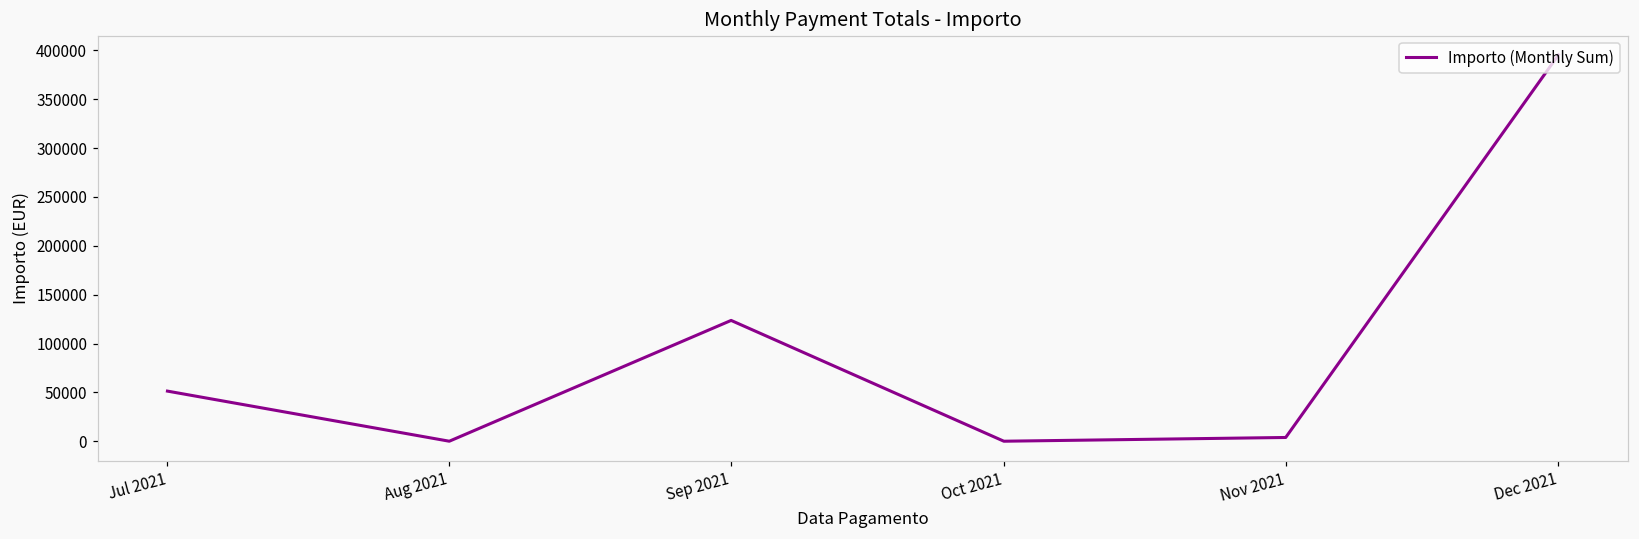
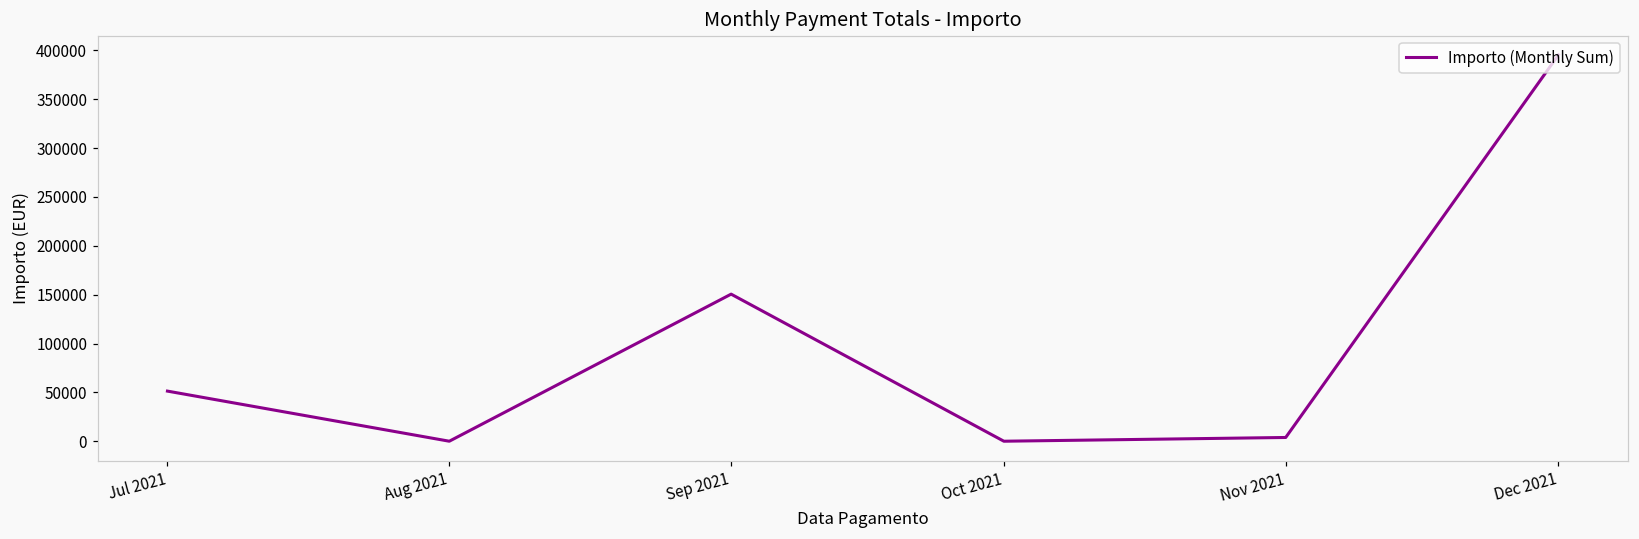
Sep 2021: 120000 -> 150000
